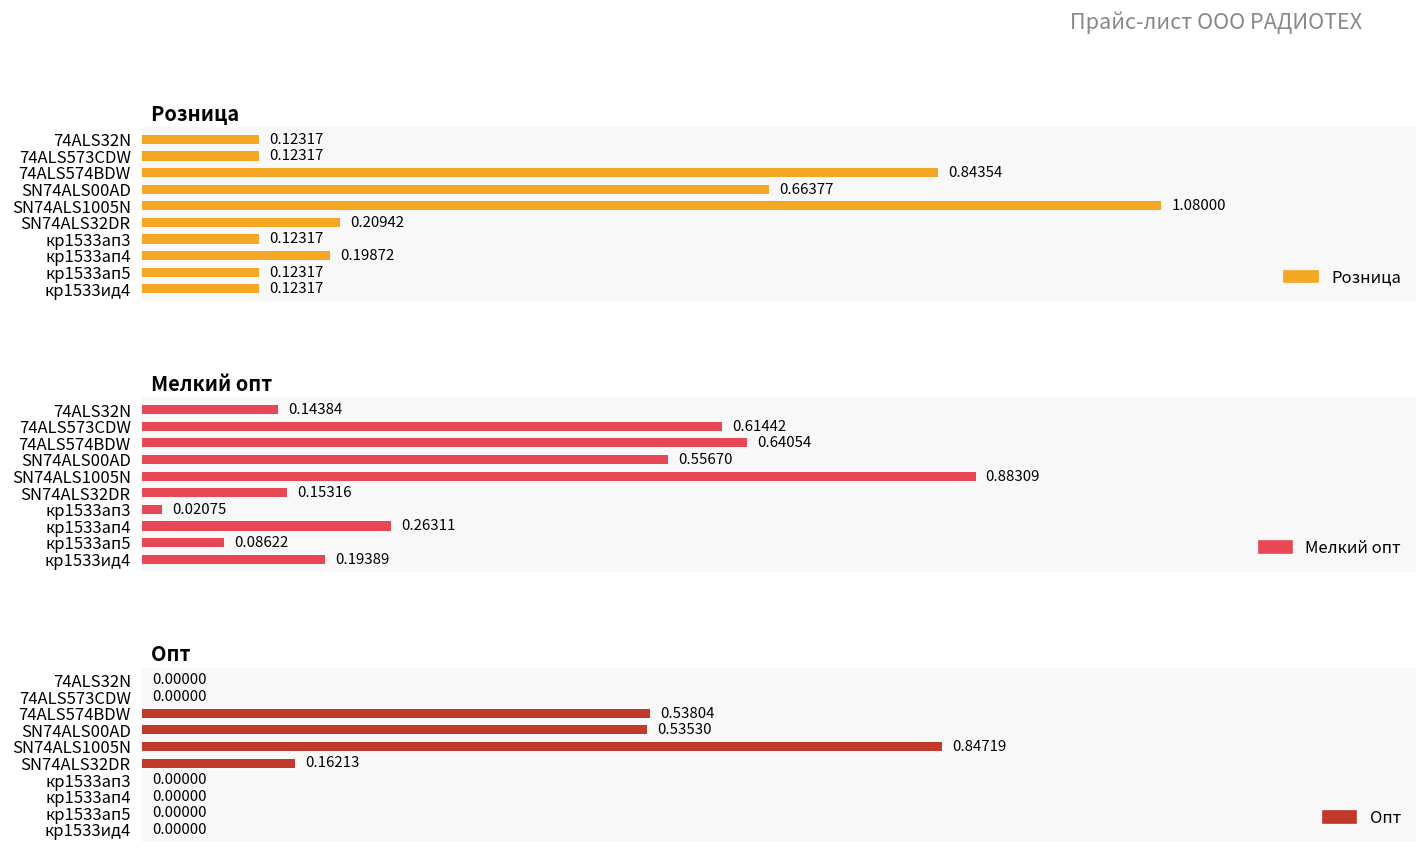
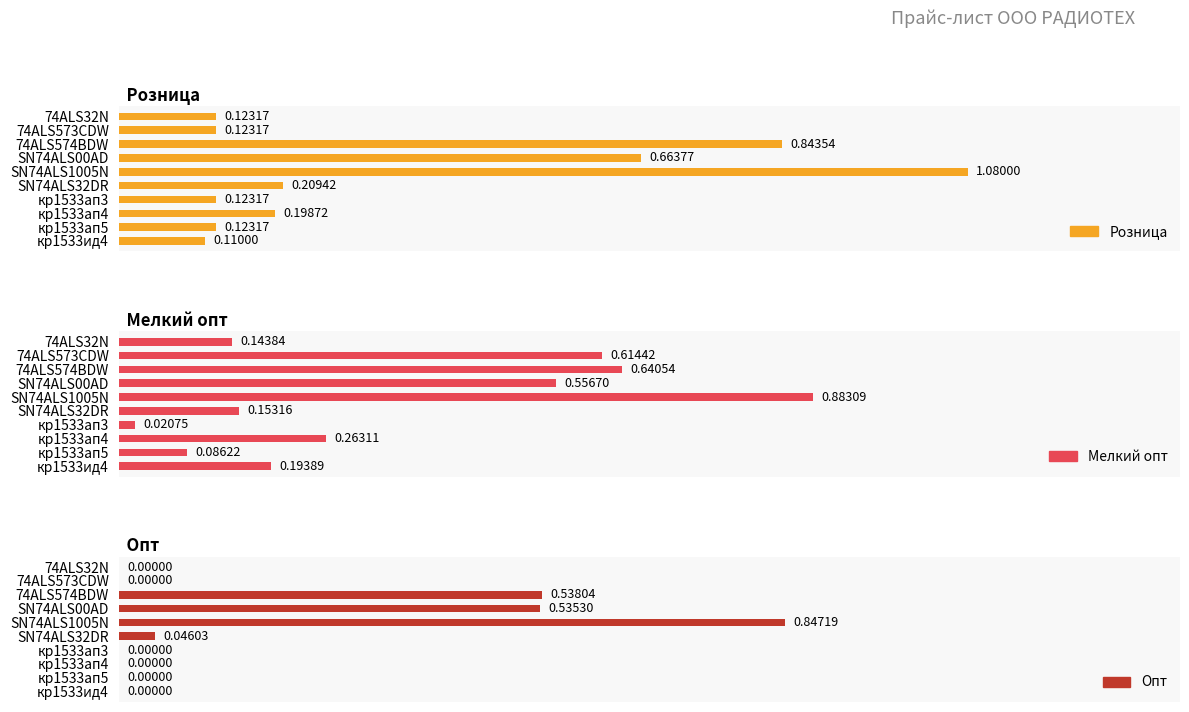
Розница, кр1533ид4: 0.12317 -> 0.11000
Опт, SN74ALS32DR: 0.16213 -> 0.04603
